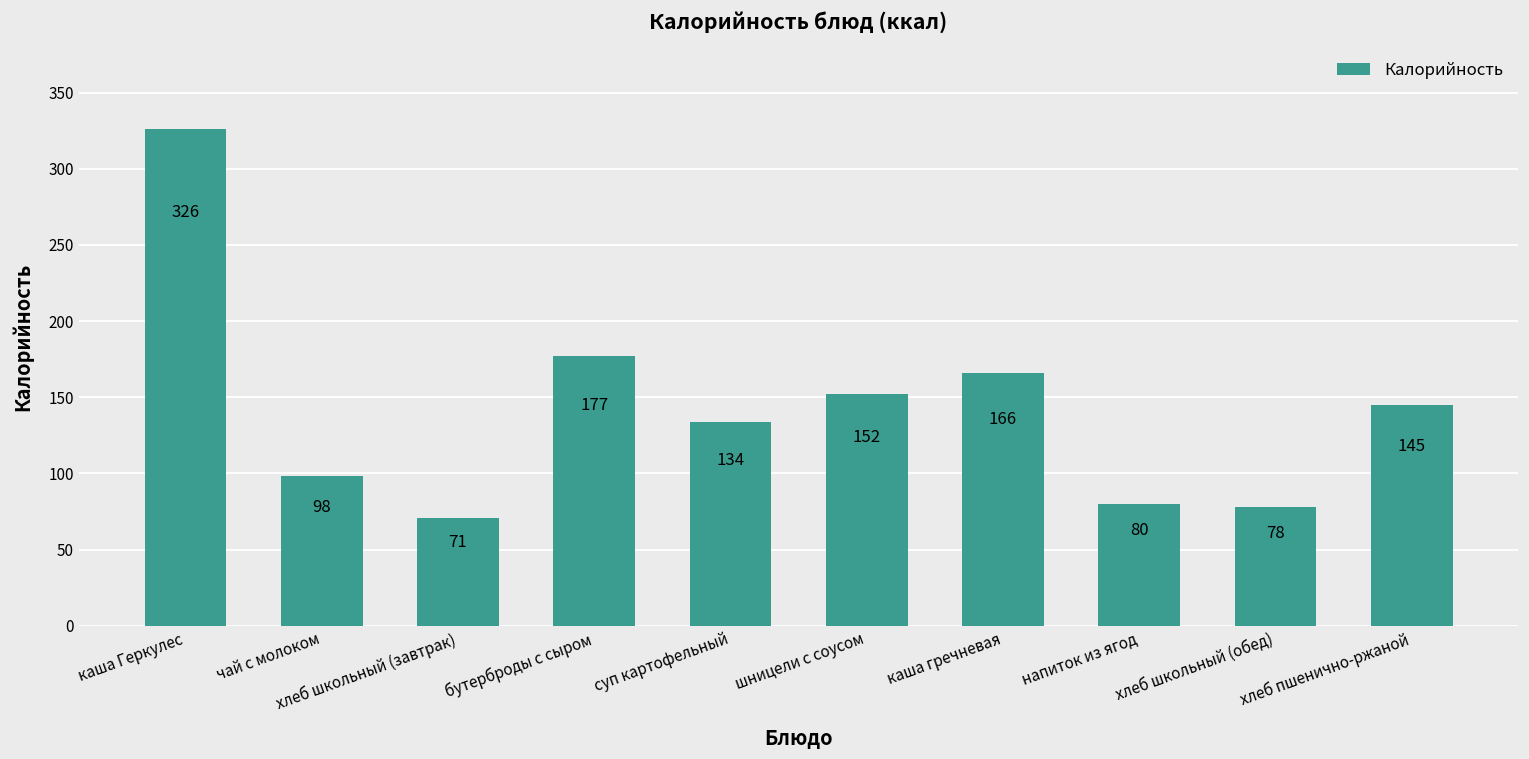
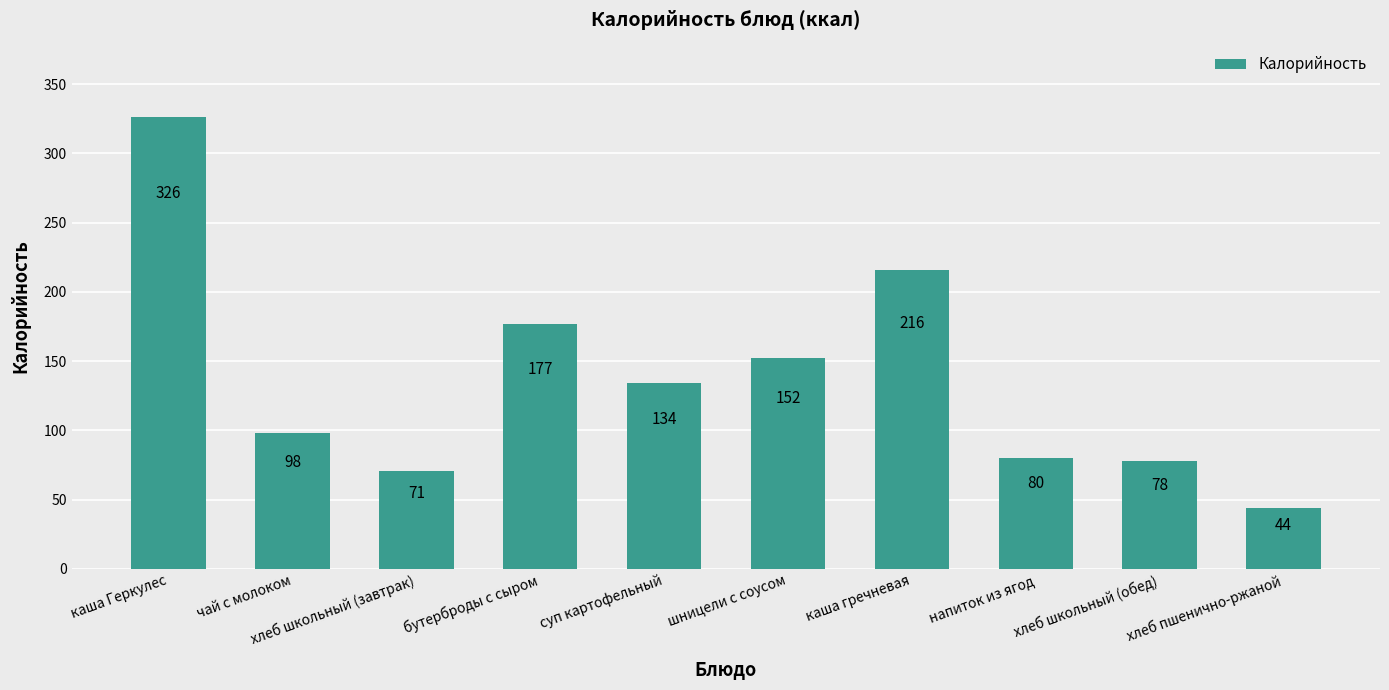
каша гречневая: 166 -> 216
хлеб пшенично-ржаной: 145 -> 44
